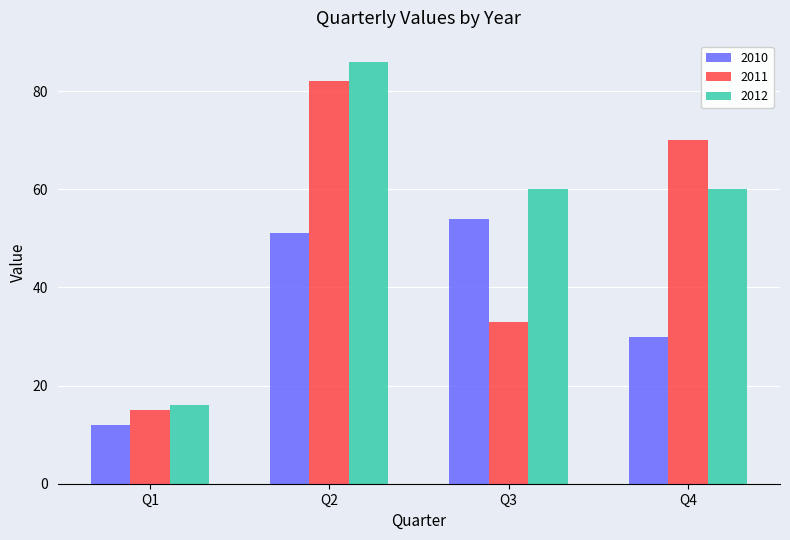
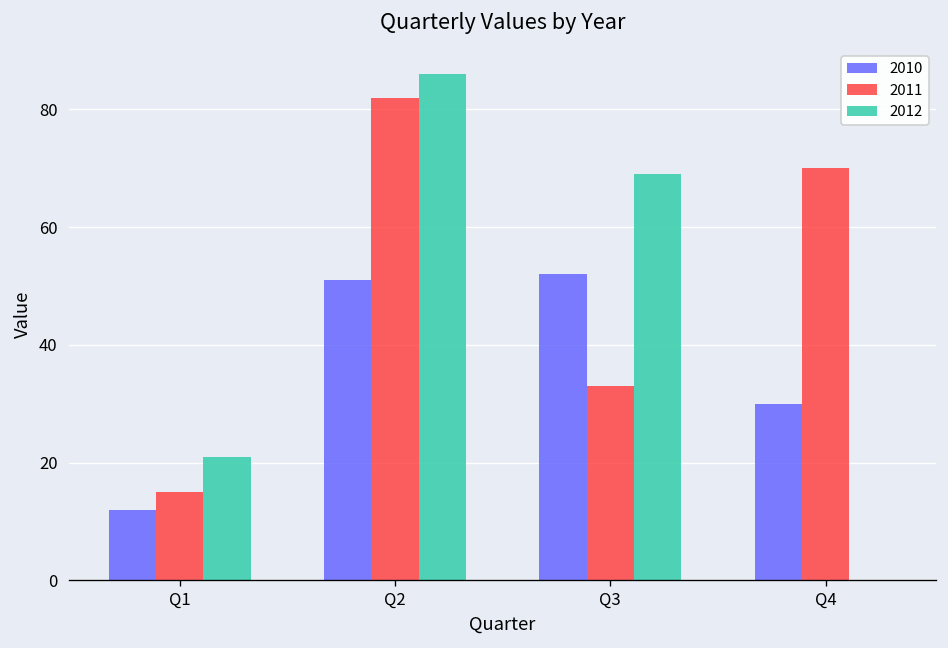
2012, Q1: 16 -> 21
2010, Q3: 54 -> 52
2012, Q3: 60 -> 69
2012, Q4: 60 -> 0
